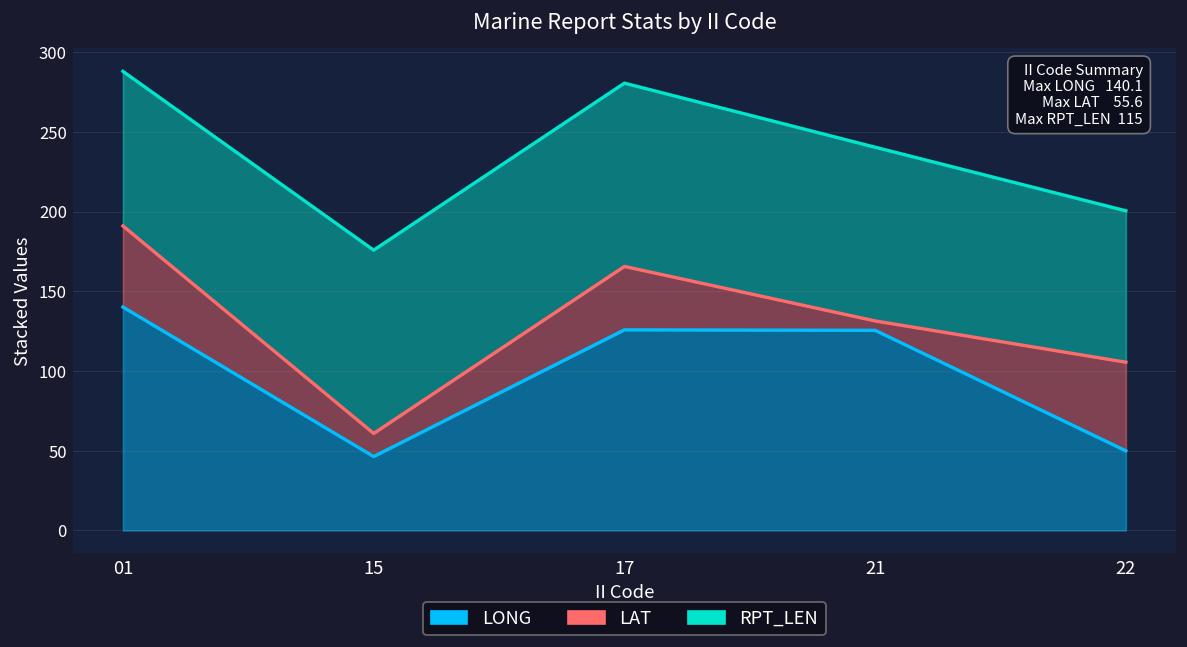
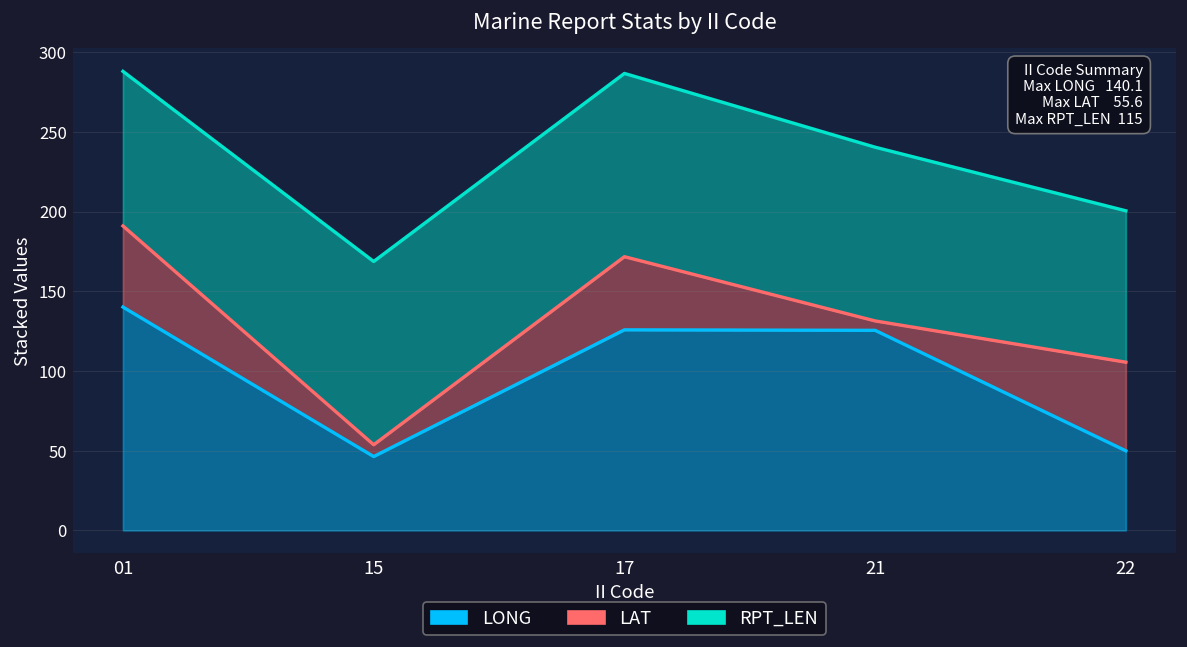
LAT, 15: 15 -> 7
LAT, 17: 40 -> 46
